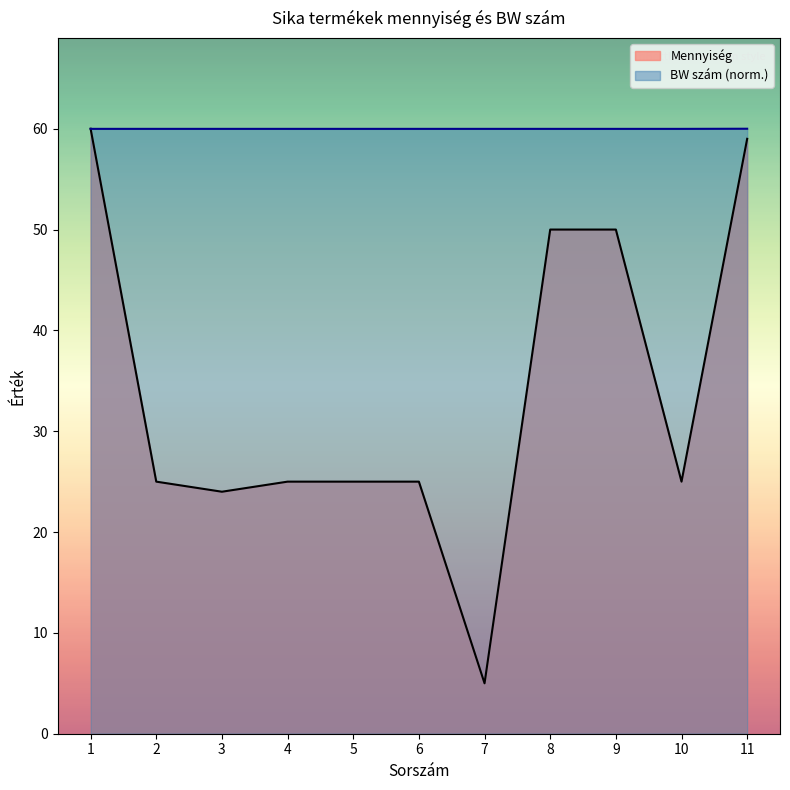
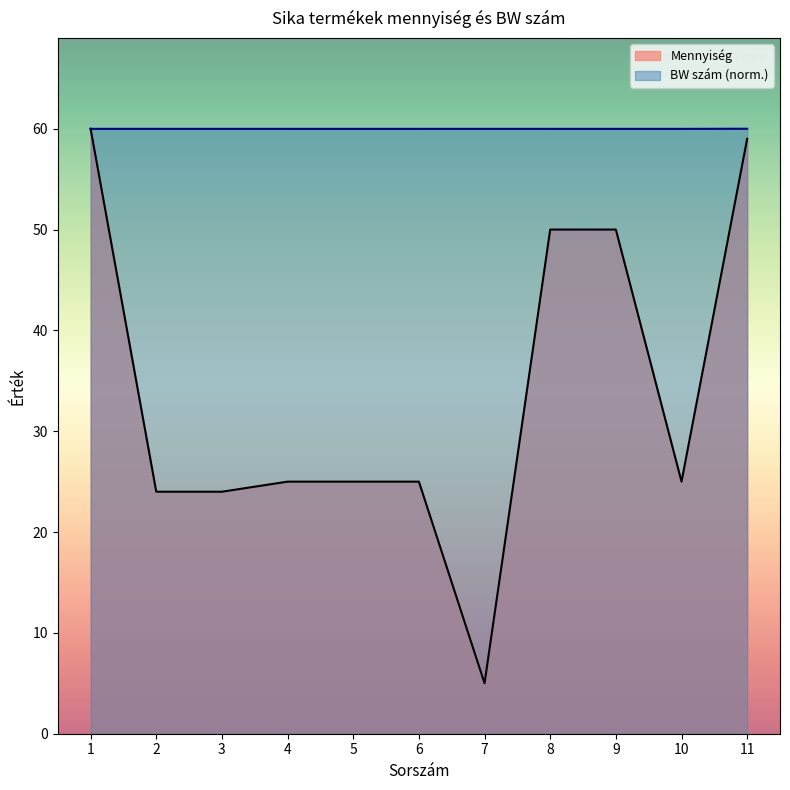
Mennyiség, 2: 25 -> 24
